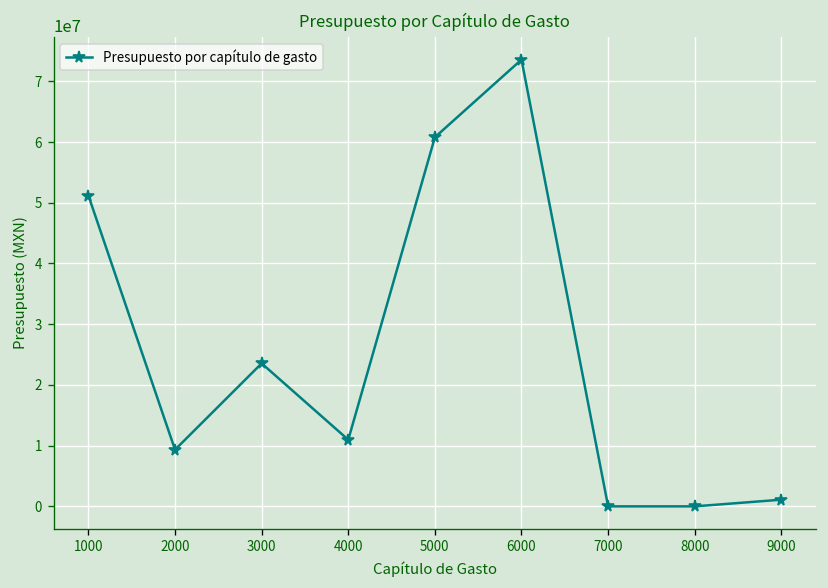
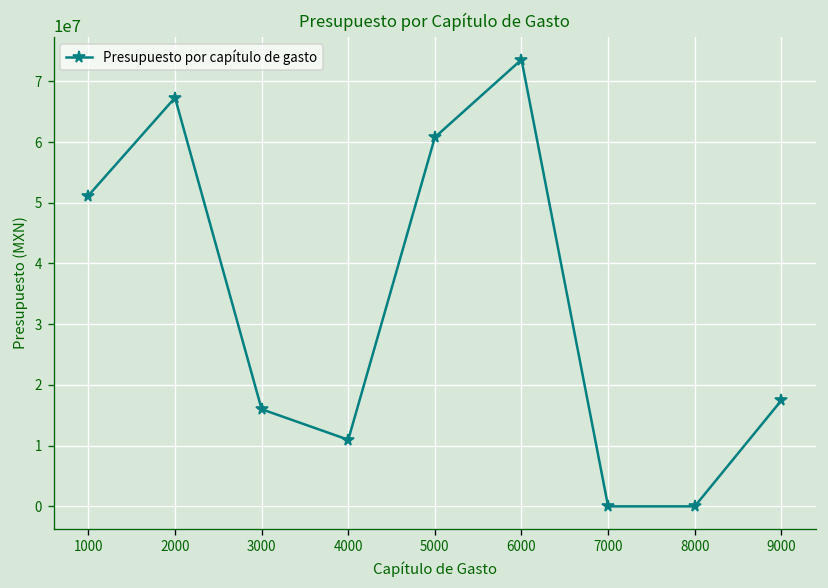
2000: 9000000 -> 67000000
3000: 24000000 -> 16000000
9000: 1000000 -> 17000000
